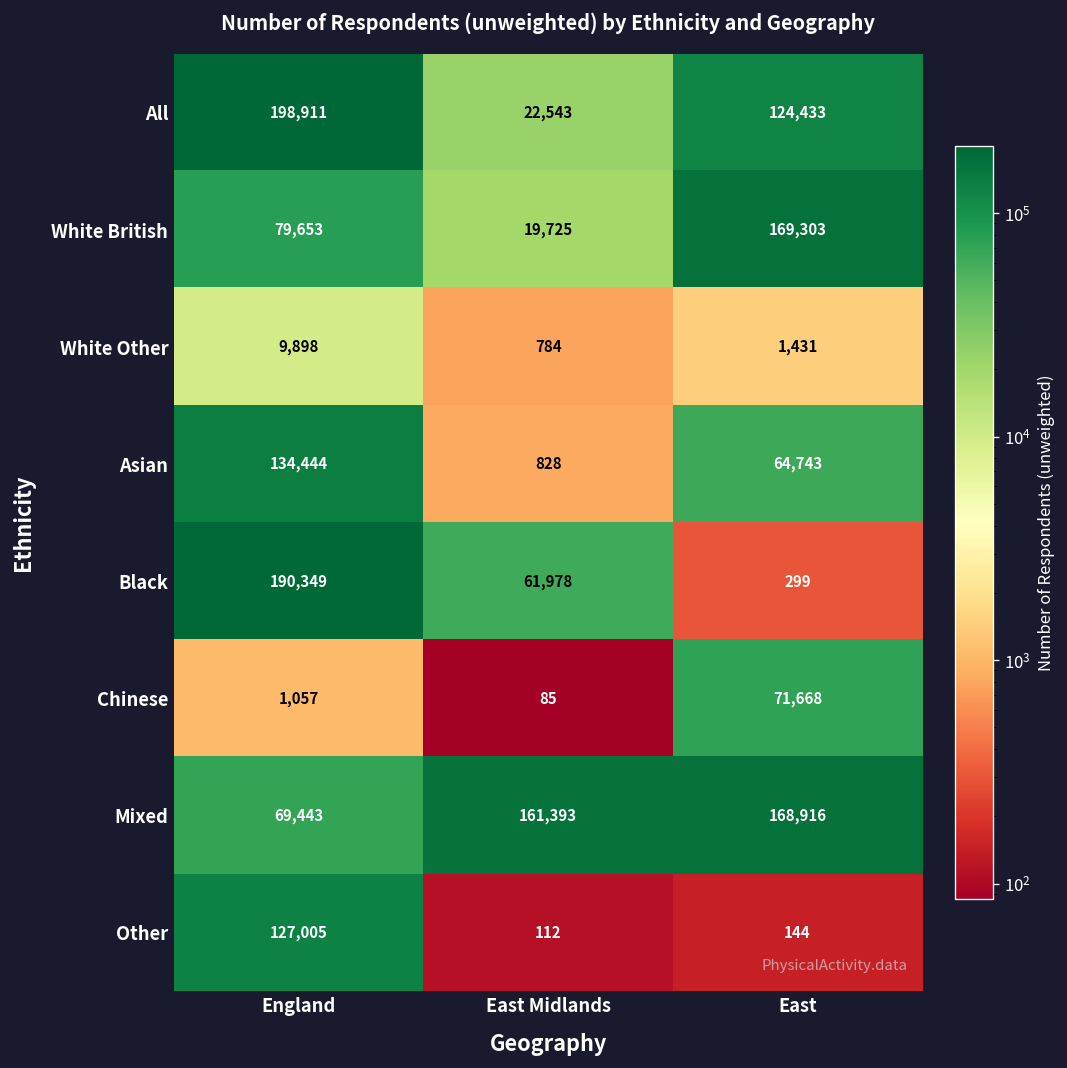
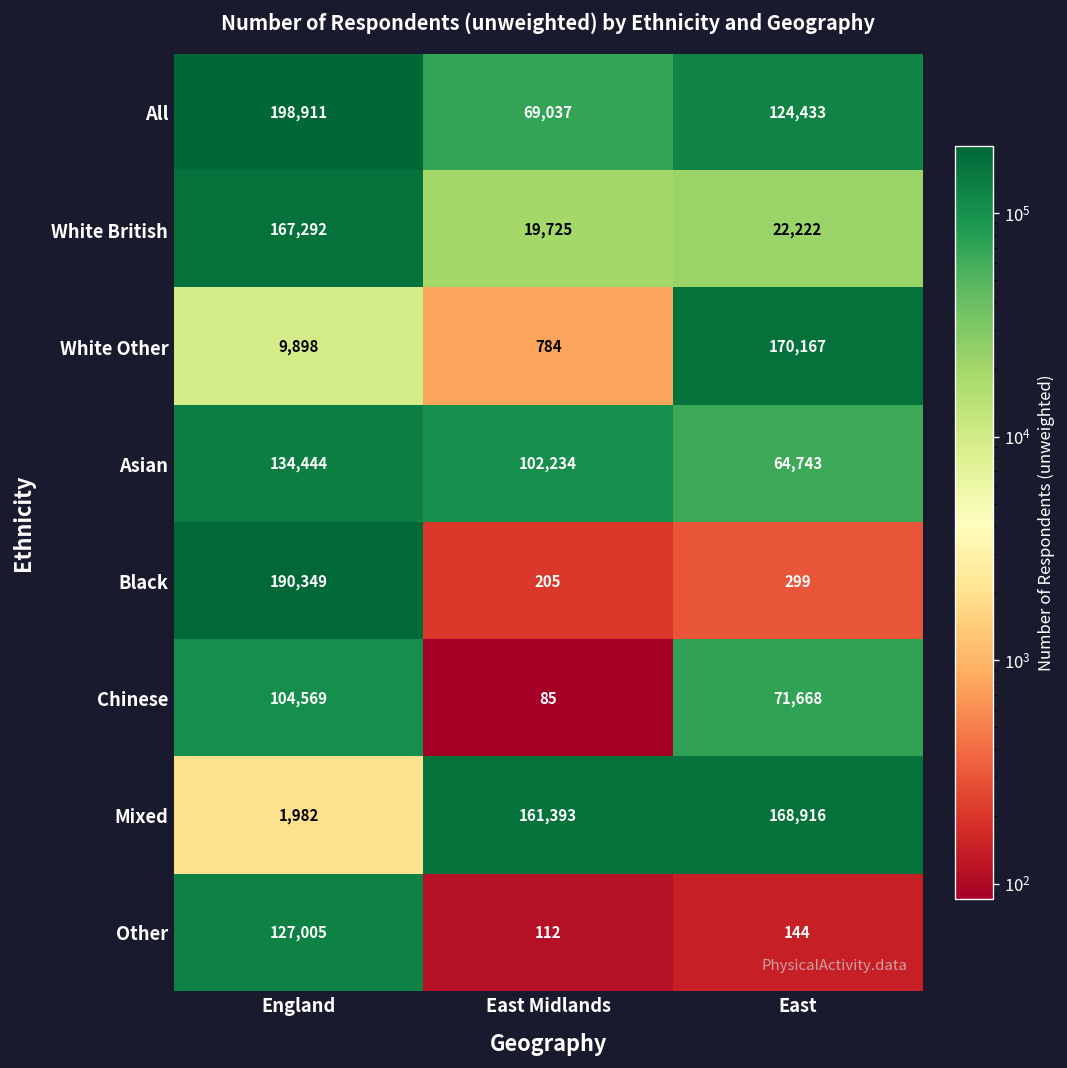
All, East Midlands: 22,543 -> 69,037
White British, England: 79,653 -> 167,292
White British, East: 169,303 -> 22,222
White Other, East: 1,431 -> 170,167
Asian, East Midlands: 828 -> 102,234
Black, East Midlands: 61,978 -> 205
Chinese, England: 1,057 -> 104,569
Mixed, England: 69,443 -> 1,982
